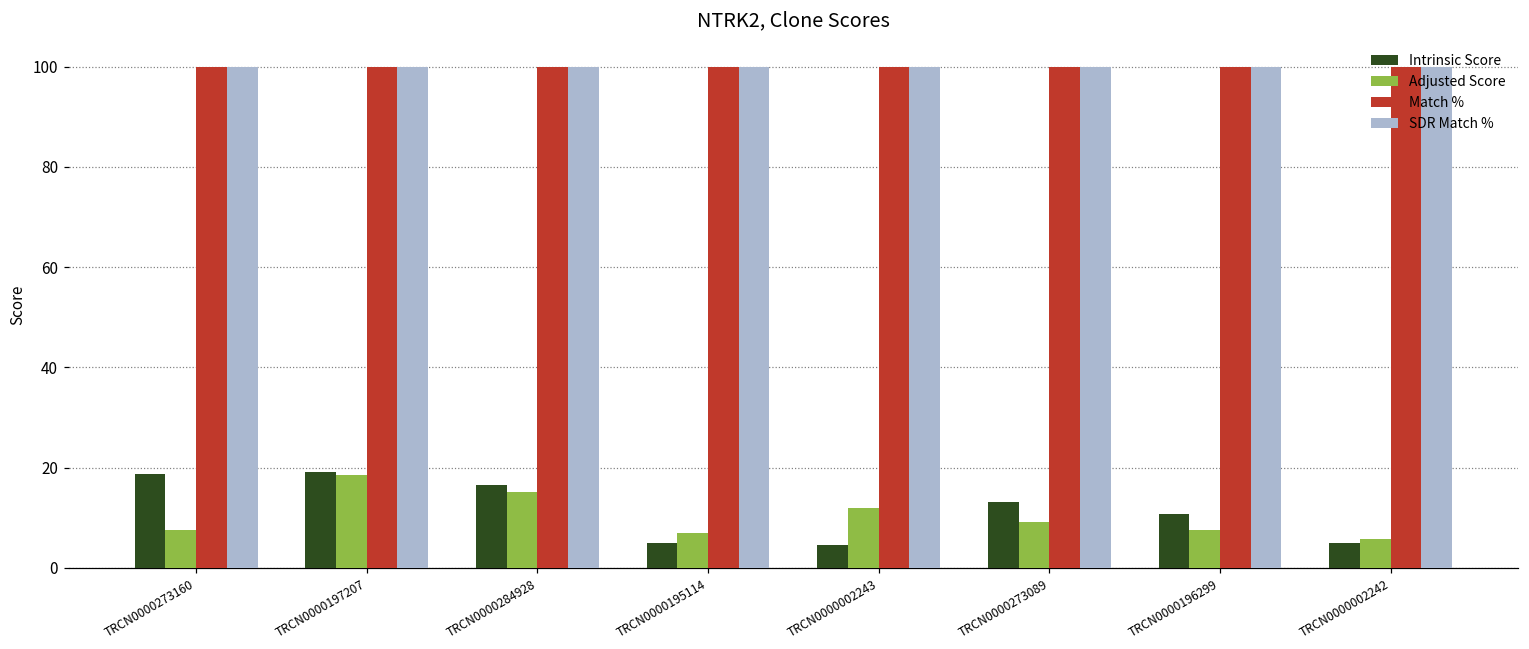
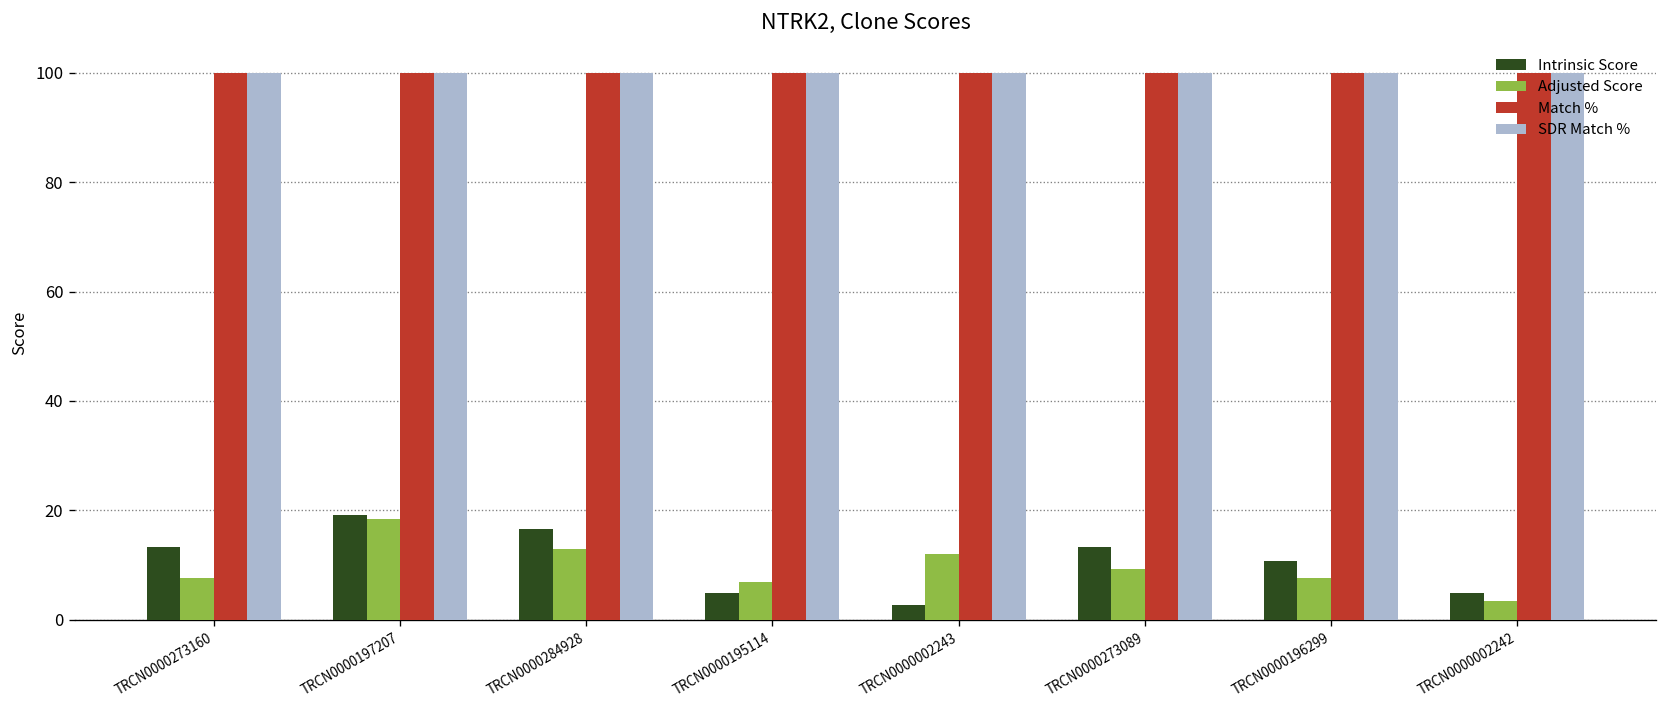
Intrinsic Score, TRCN0000273160: 19 -> 13
Adjusted Score, TRCN0000284928: 15 -> 13
Intrinsic Score, TRCN0000002243: 5 -> 3
Adjusted Score, TRCN0000002242: 6 -> 3
